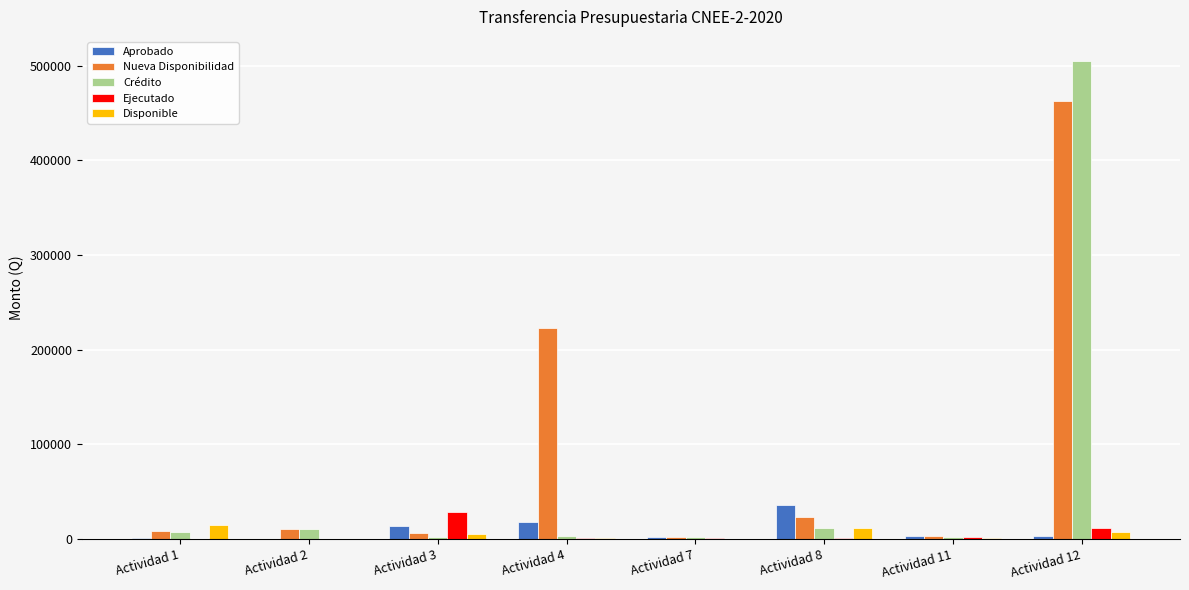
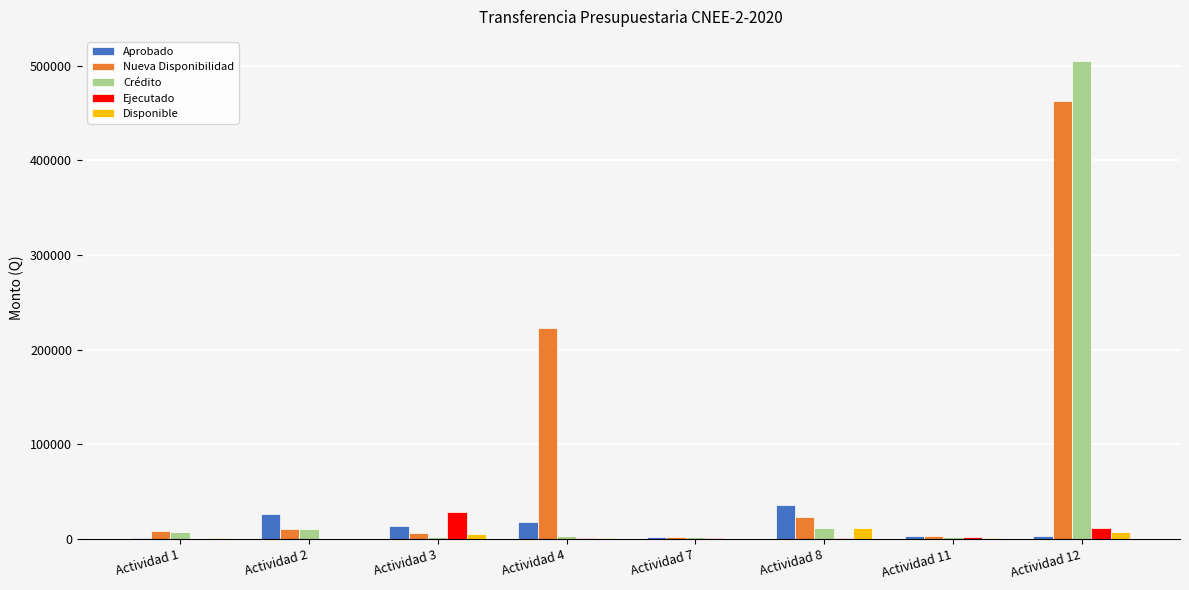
Disponible, Actividad 1: 10000 -> 0
Aprobado, Actividad 2: 0 -> 30000
